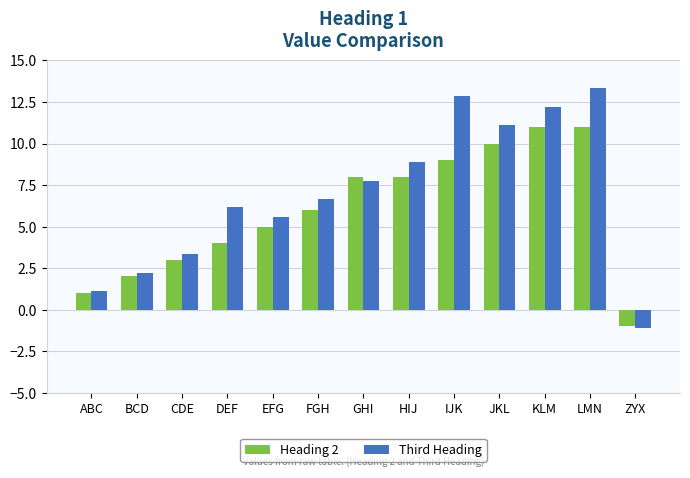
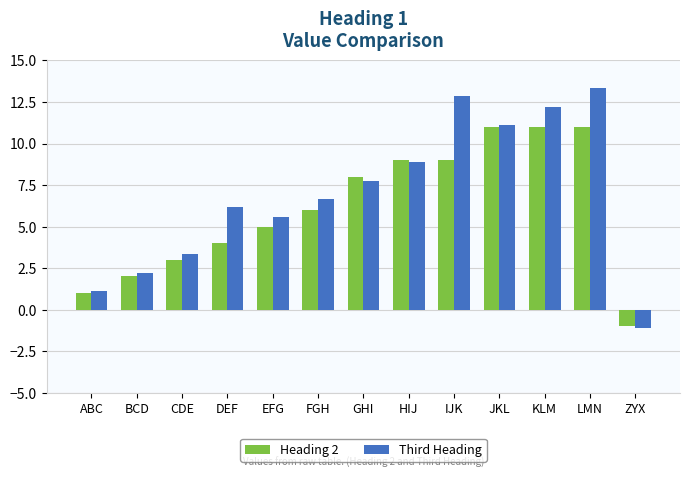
Heading 2, HIJ: 8 -> 9
Heading 2, JKL: 10 -> 11
